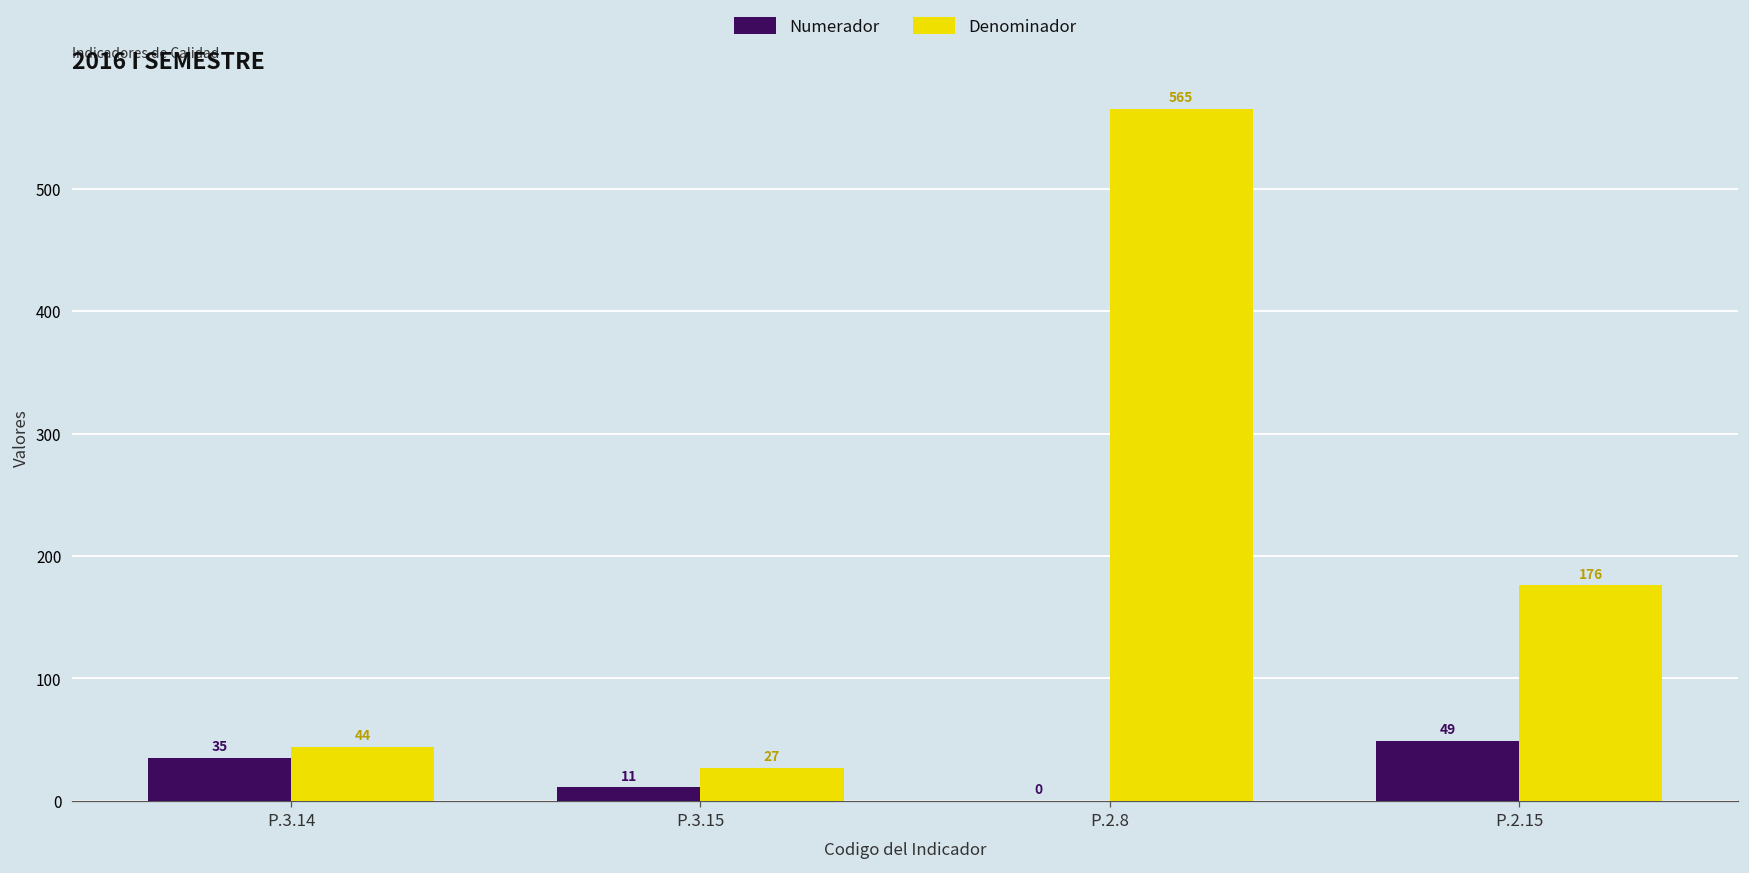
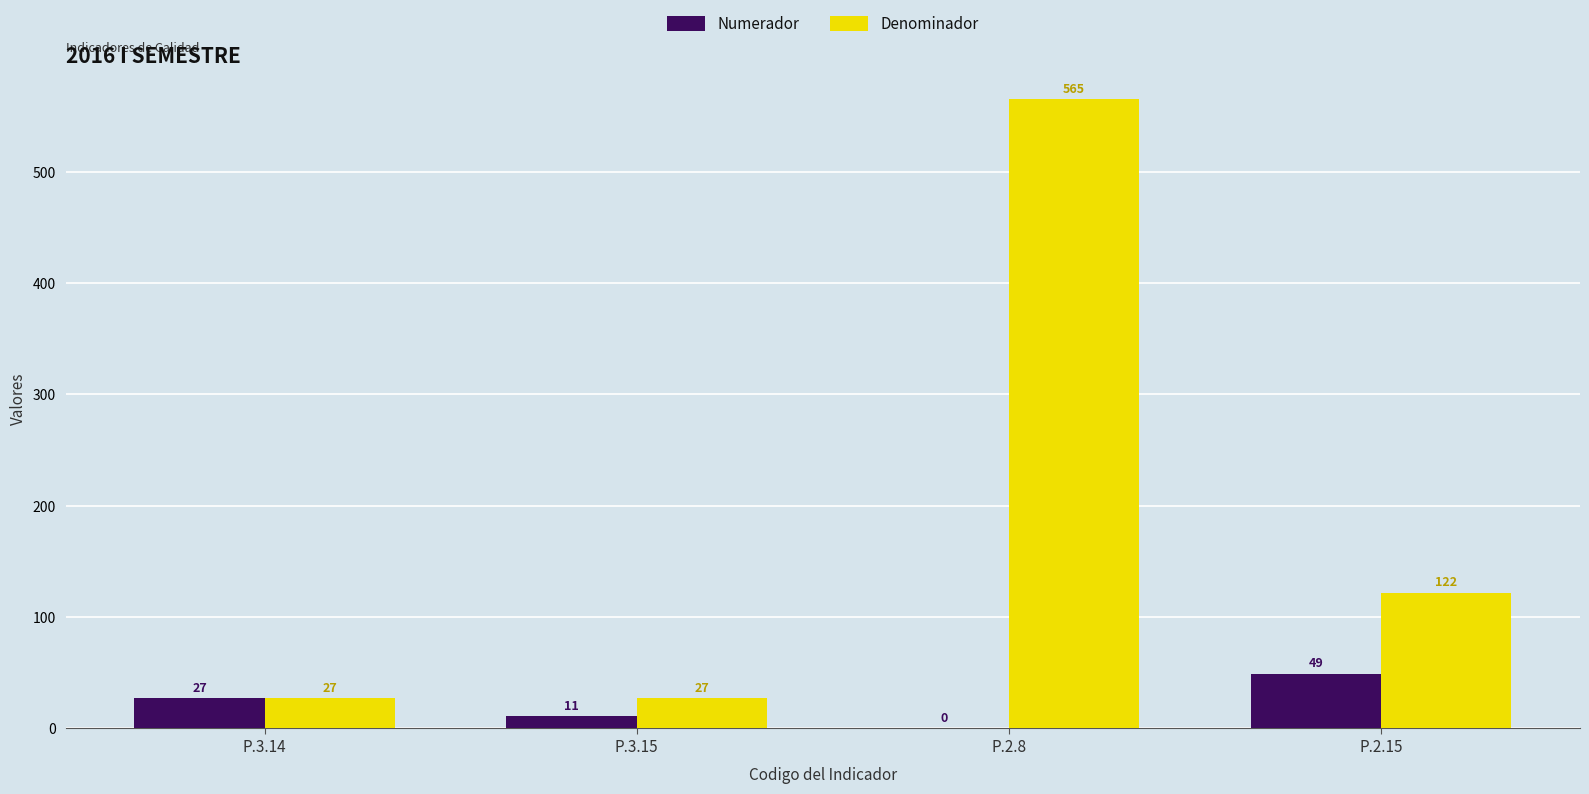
Numerador, P.3.14: 35 -> 27
Denominador, P.3.14: 44 -> 27
Denominador, P.2.15: 176 -> 122
